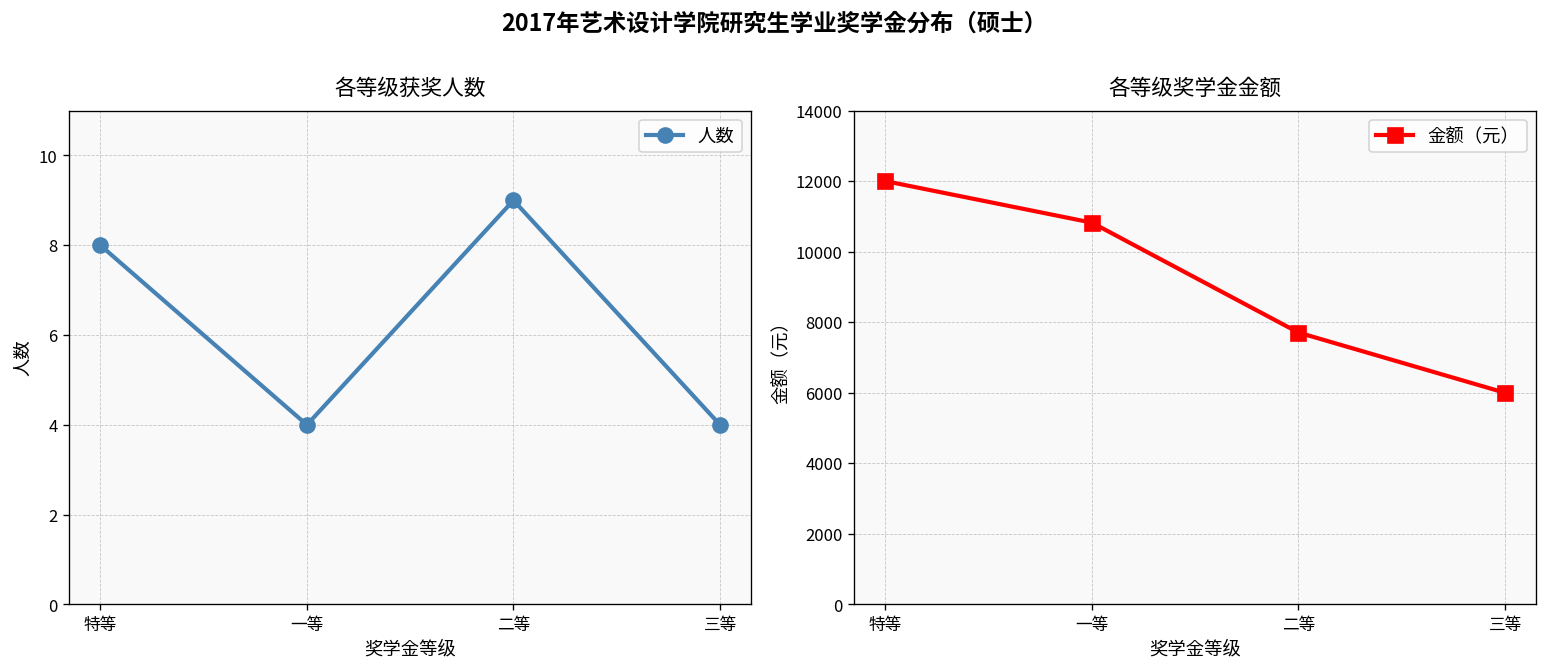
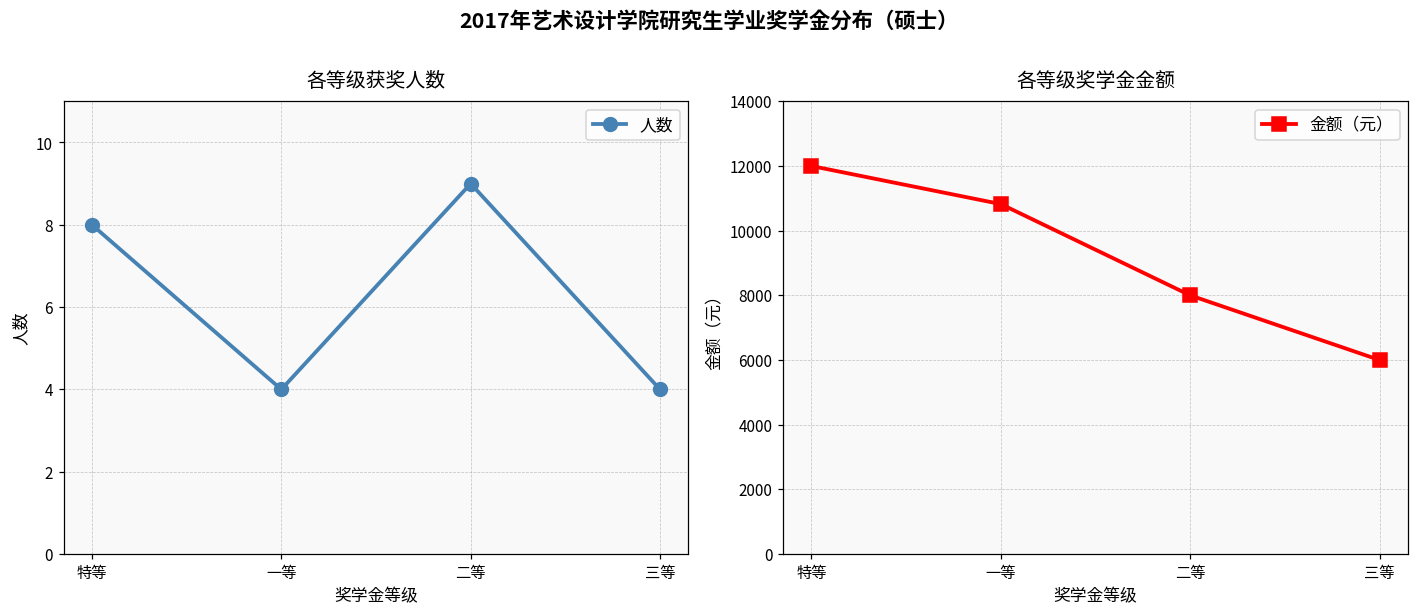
各等级奖学金金额, 二等: 7700 -> 8000
